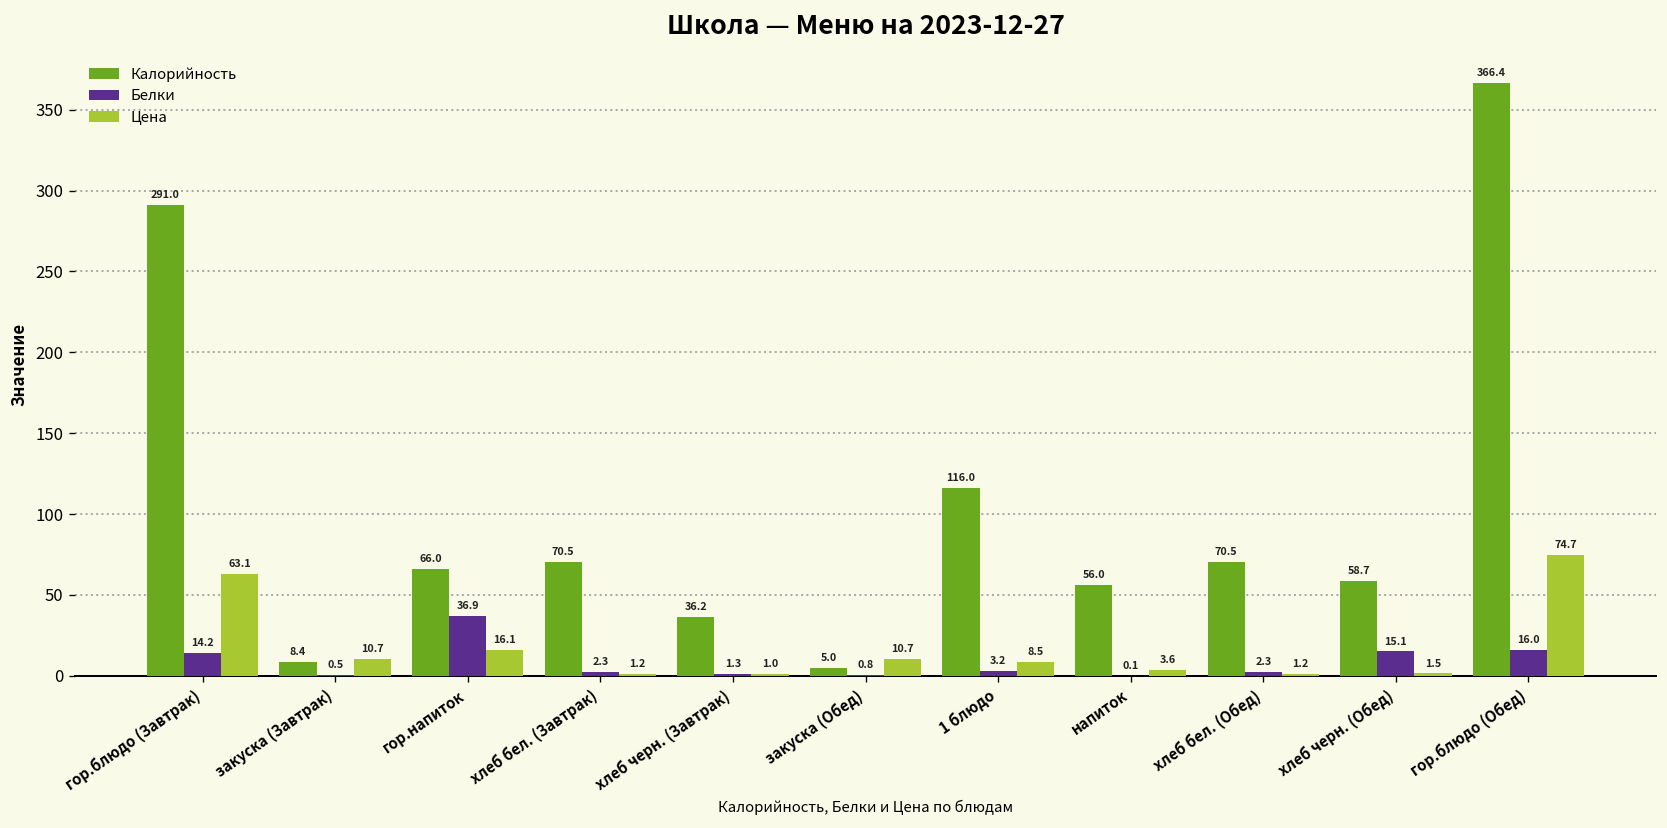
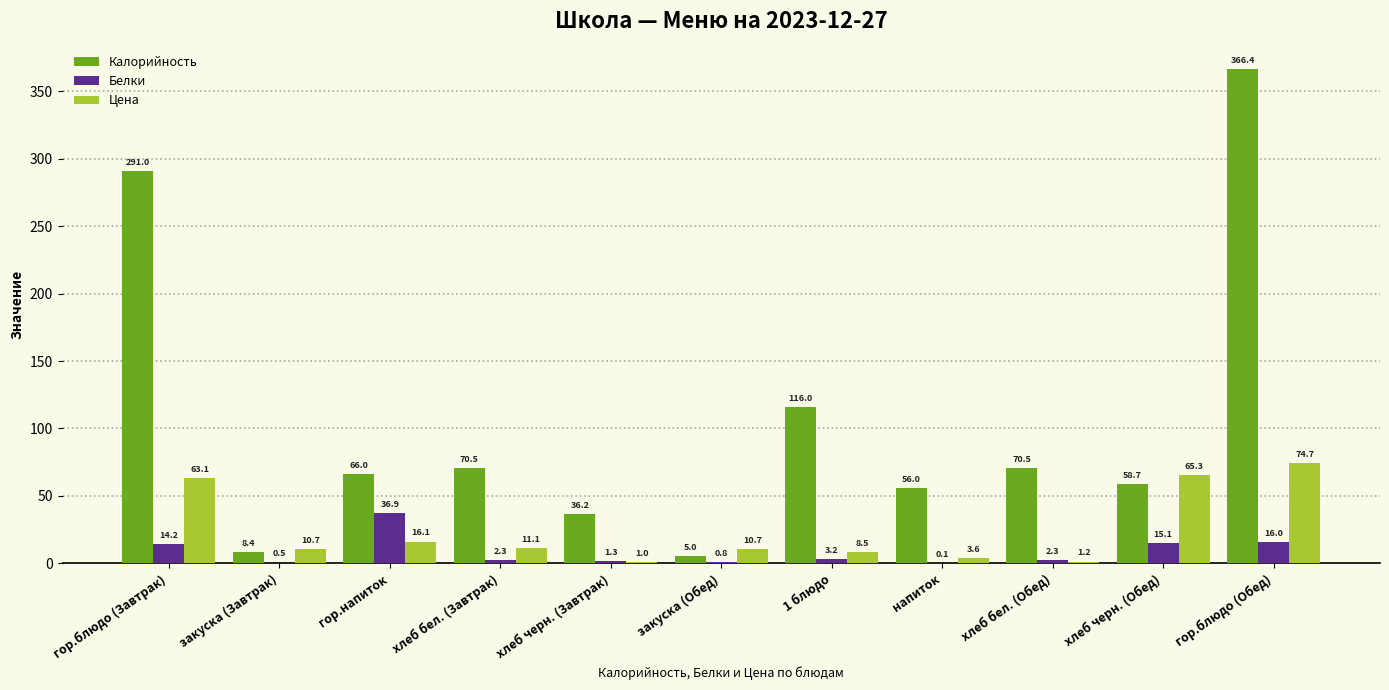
Цена, хлеб бел. (Завтрак): 1.2 -> 11.1
Цена, хлеб черн. (Обед): 1.5 -> 65.3
